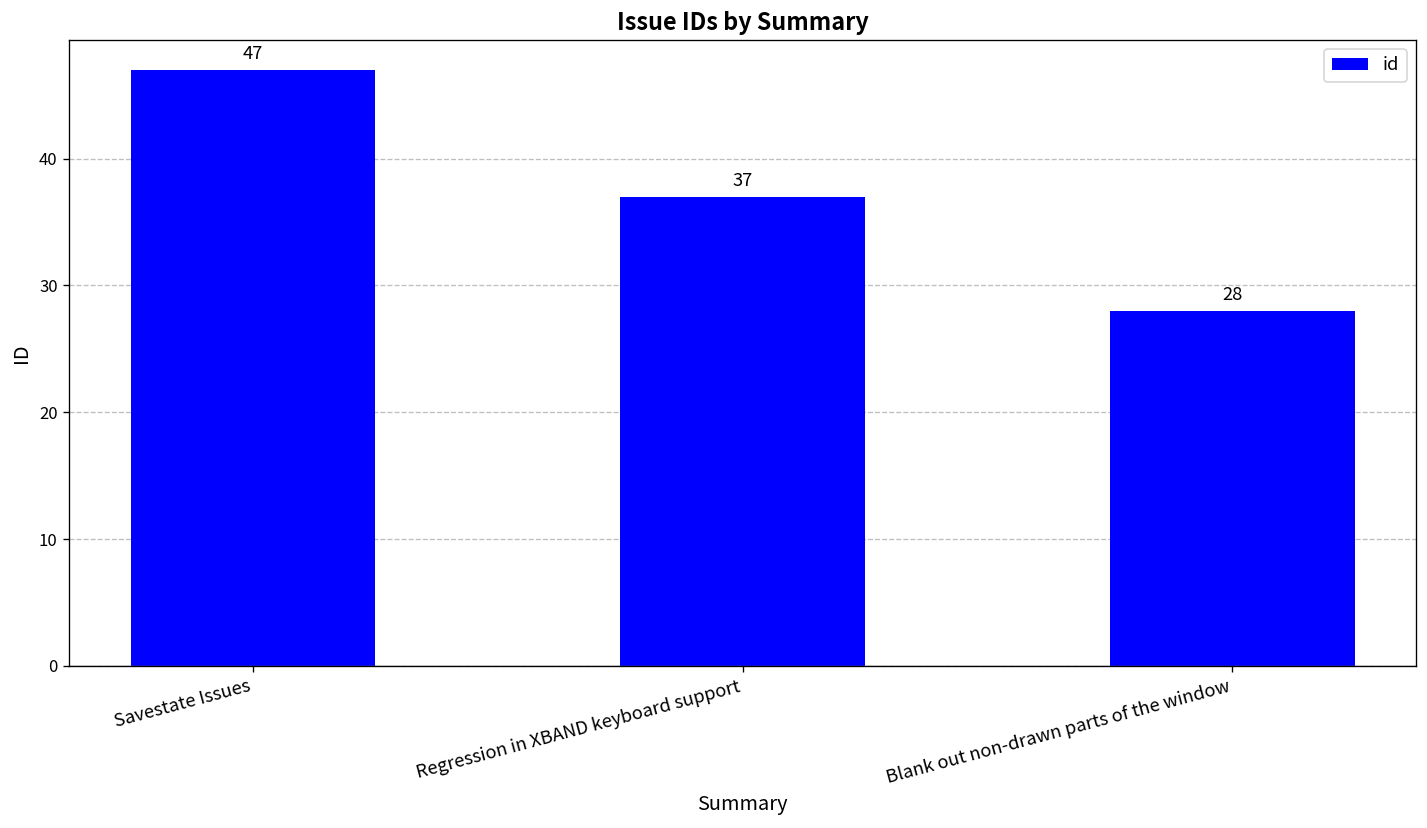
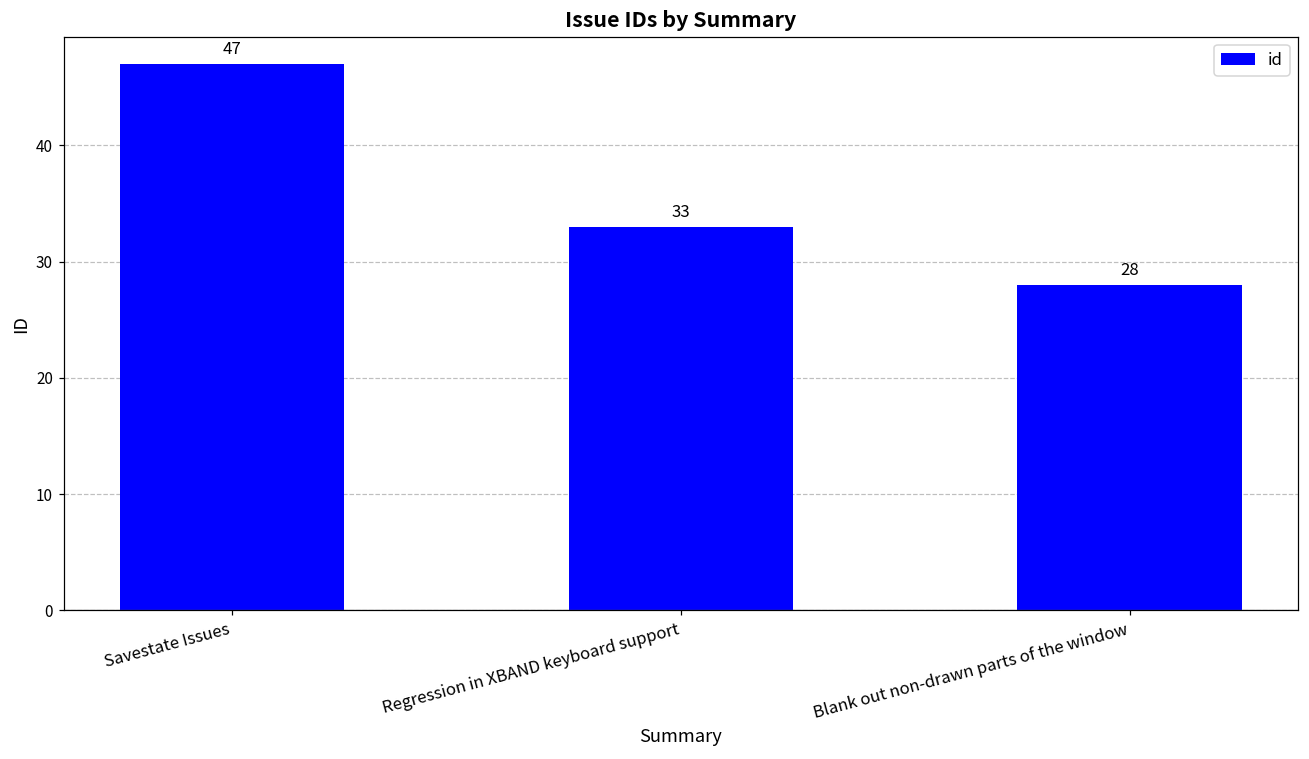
Regression in XBAND keyboard support: 37 -> 33
